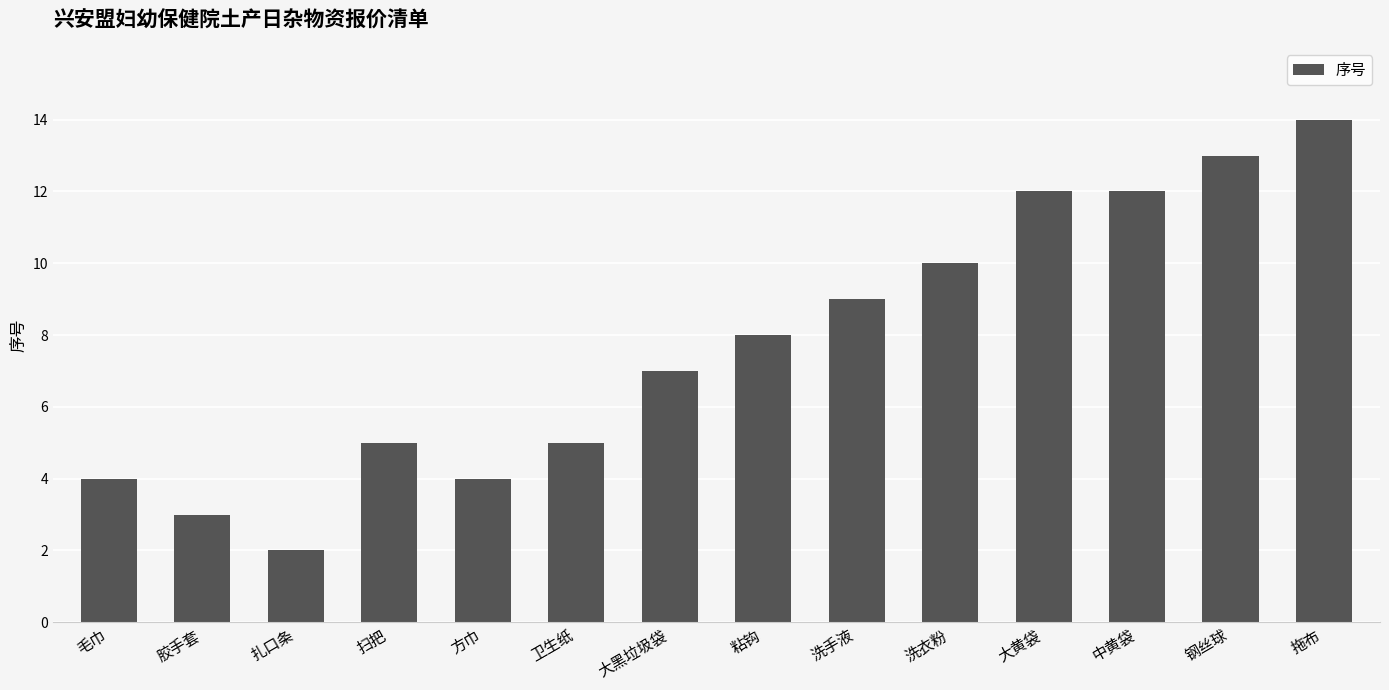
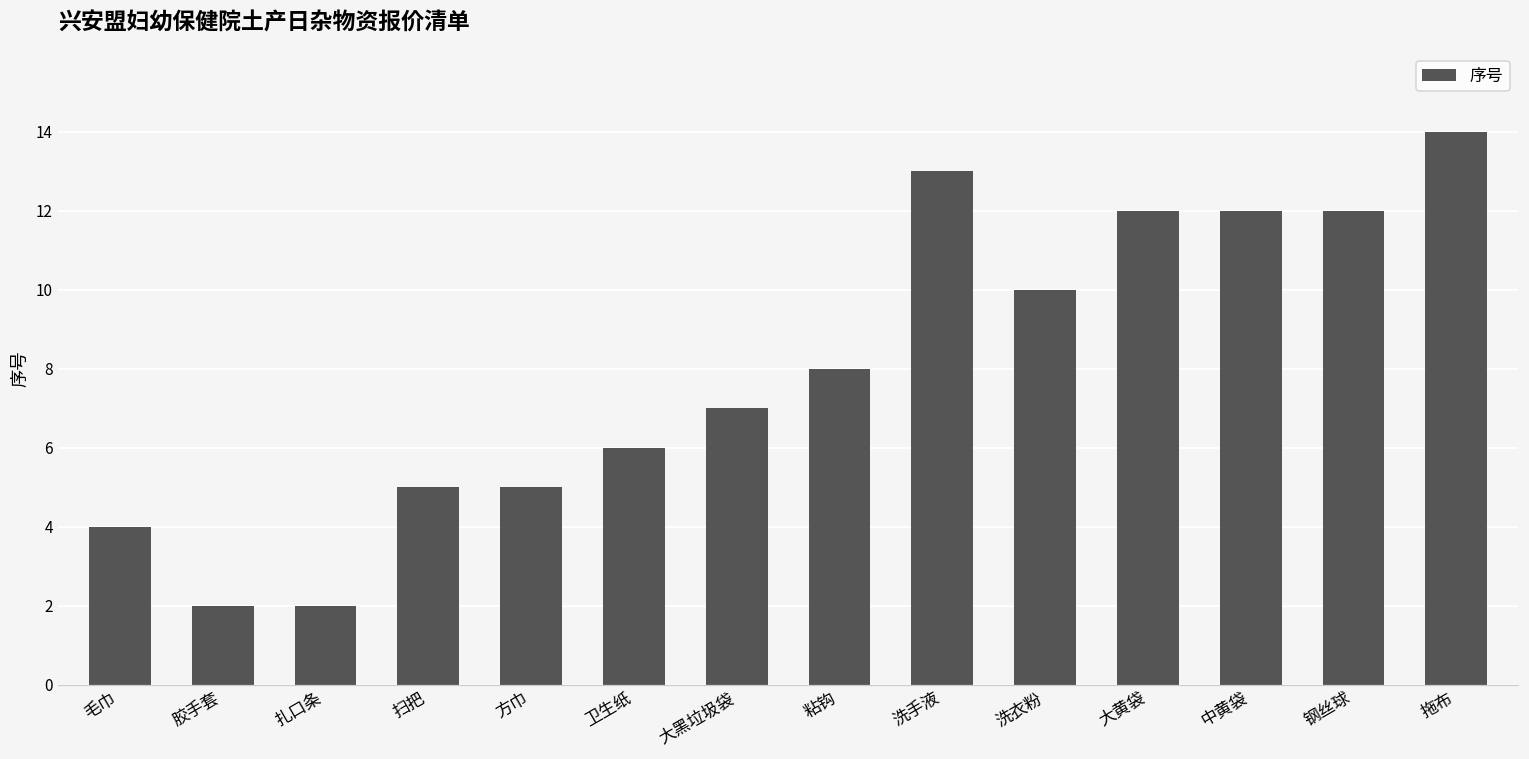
胶手套: 3 -> 2
方巾: 4 -> 5
卫生纸: 5 -> 6
洗手液: 9 -> 13
钢丝球: 13 -> 12
